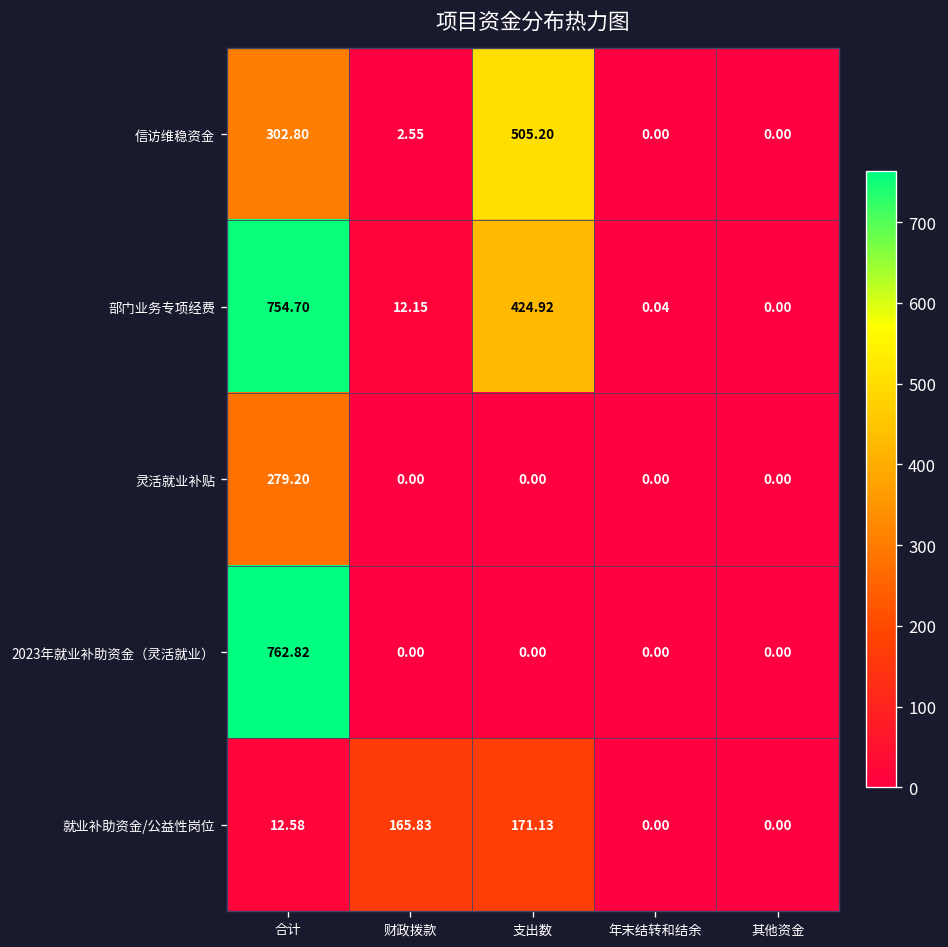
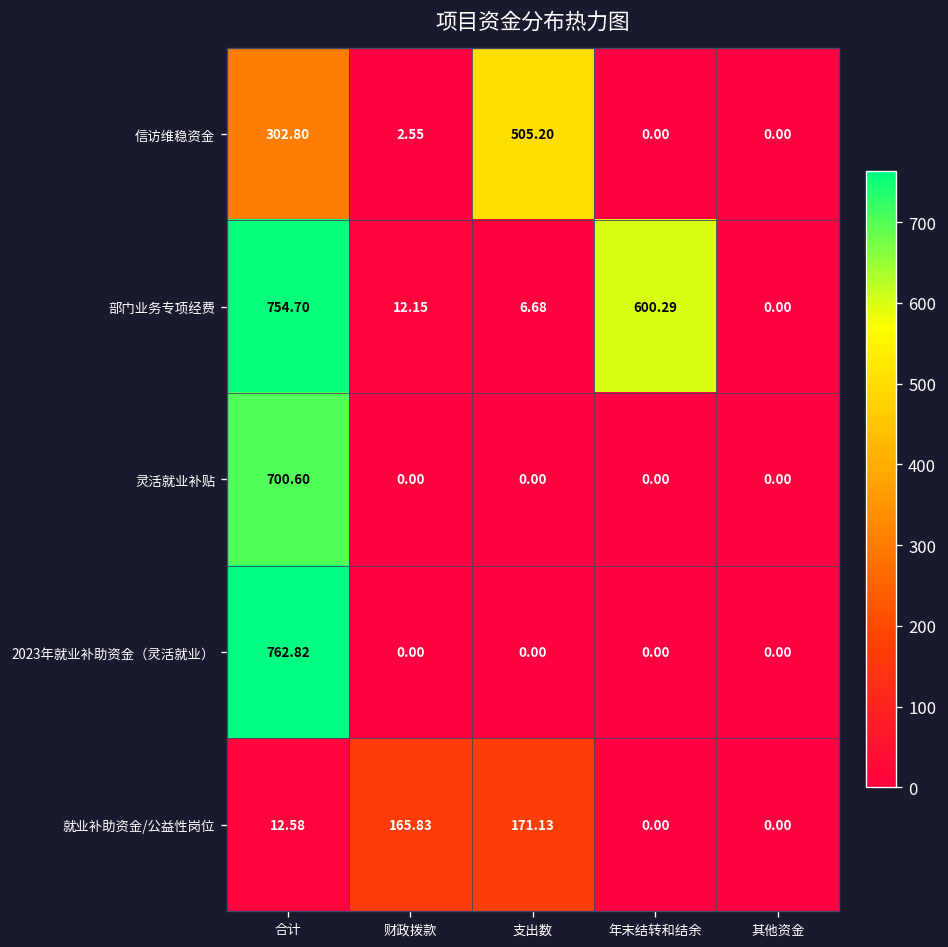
部门业务专项经费, 支出数: 424.92 -> 6.68
部门业务专项经费, 年末结转和结余: 0.04 -> 600.29
灵活就业补贴, 合计: 279.20 -> 700.60
